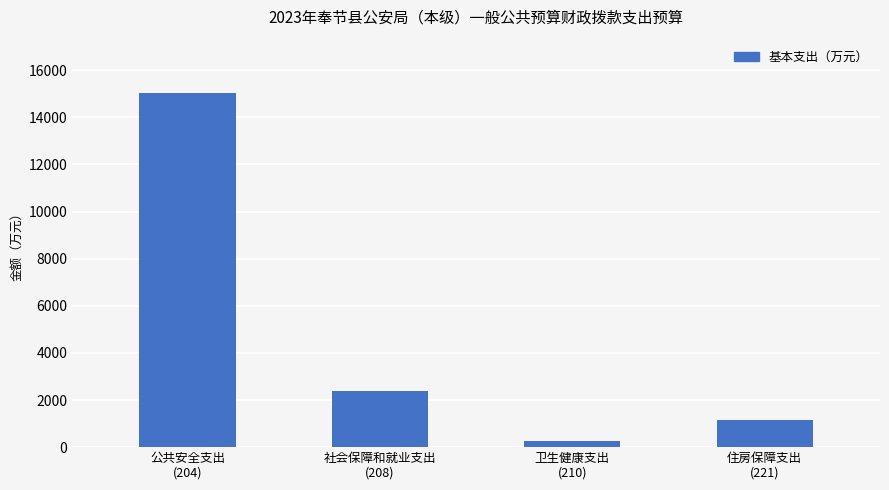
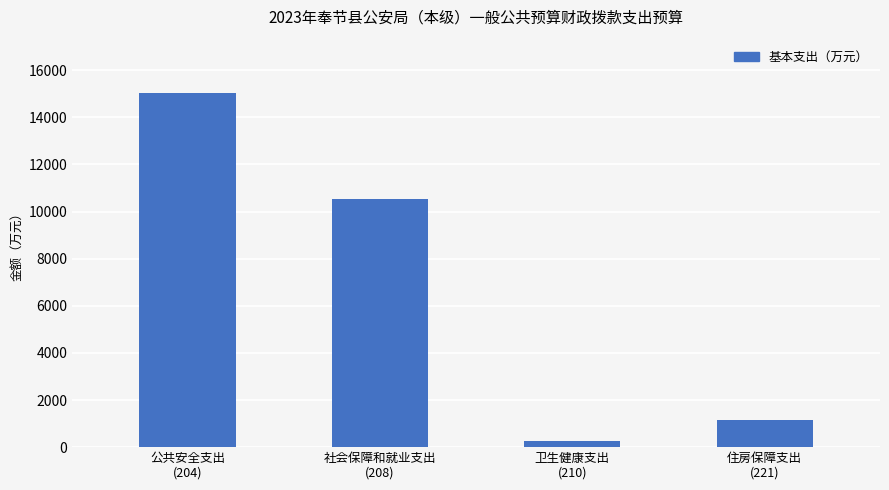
社会保障和就业支出 (208): 2400 -> 10500
